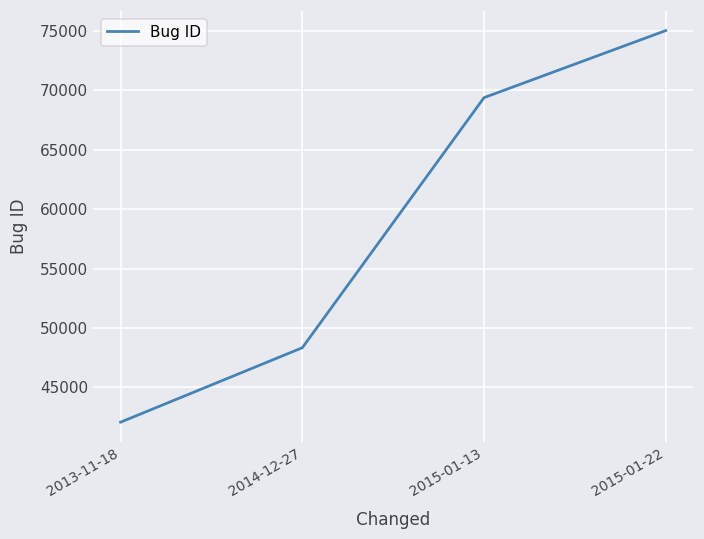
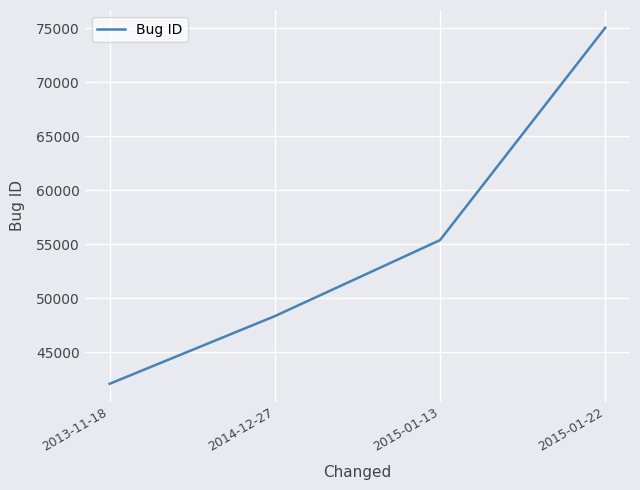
2015-01-13: 69400 -> 55400
